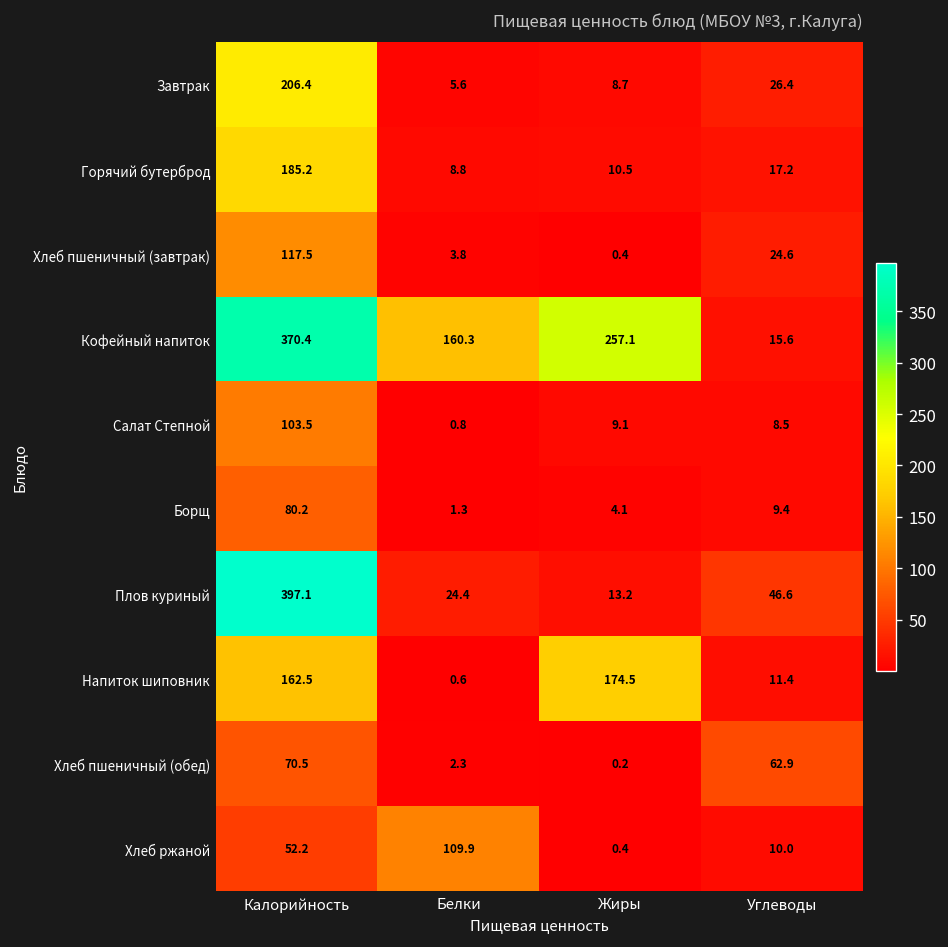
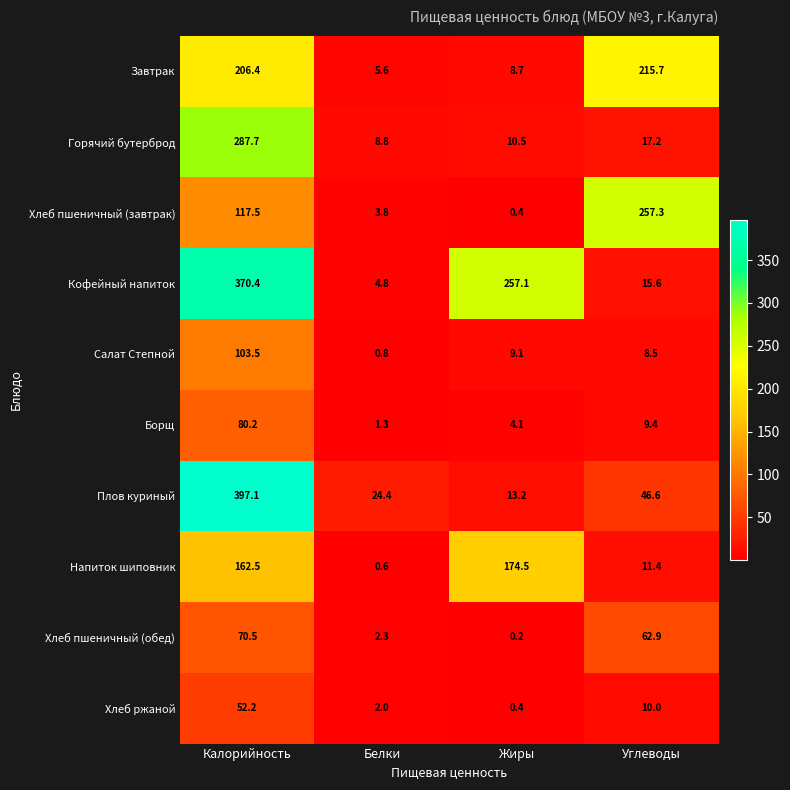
Завтрак, Углеводы: 26.4 -> 215.7
Горячий бутерброд, Калорийность: 185.2 -> 287.7
Хлеб пшеничный (завтрак), Углеводы: 24.6 -> 257.3
Кофейный напиток, Белки: 160.3 -> 4.8
Хлеб ржаной, Белки: 109.9 -> 2.0
